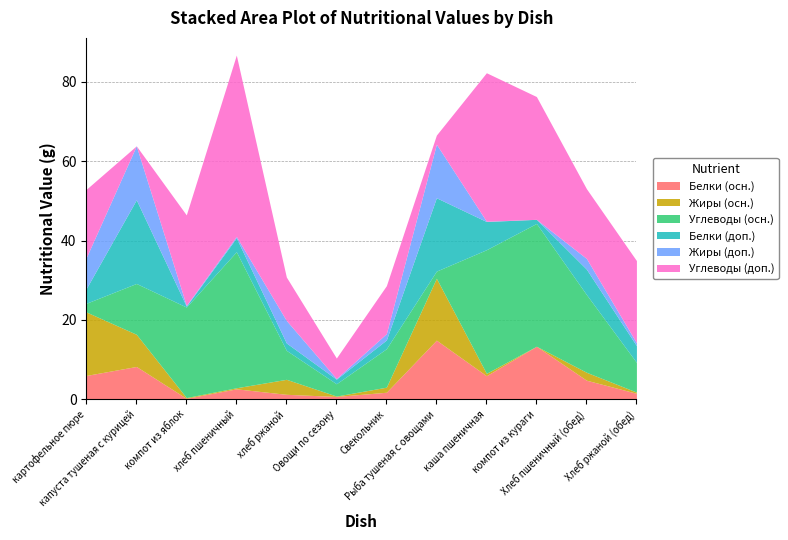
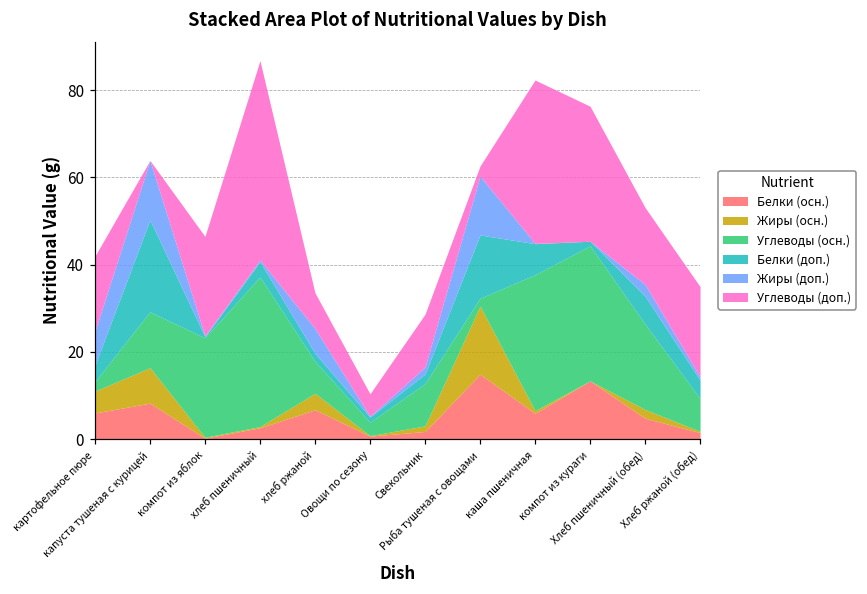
Жиры (осн.), картофельное пюре: 16 -> 5
Белки (осн.), хлеб ржаной: 1 -> 7
Углеводы (доп.), хлеб ржаной: 11 -> 8
Белки (доп.), Рыба тушеная с овощами: 19 -> 15
